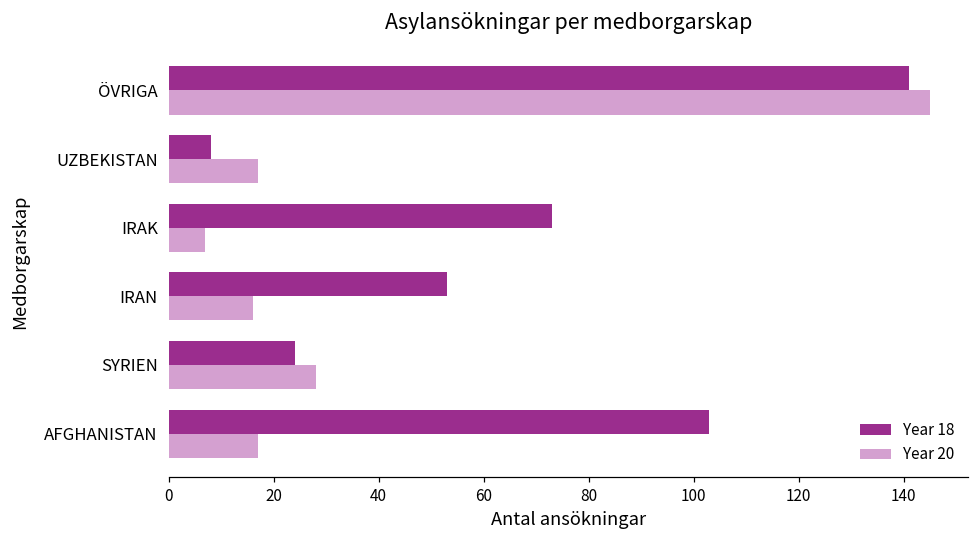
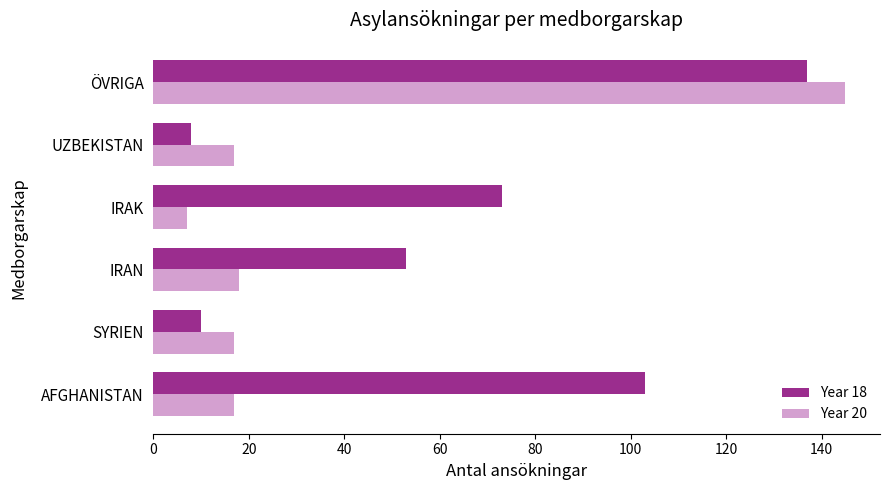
Year 18, ÖVRIGA: 141 -> 137
Year 20, IRAN: 16 -> 18
Year 18, SYRIEN: 24 -> 10
Year 20, SYRIEN: 28 -> 17
